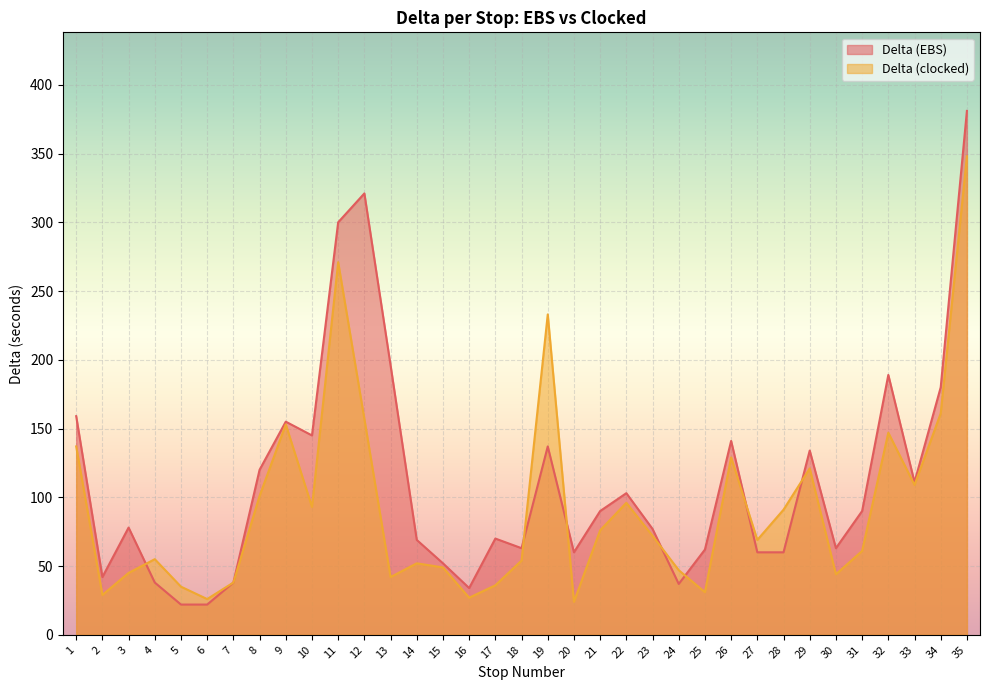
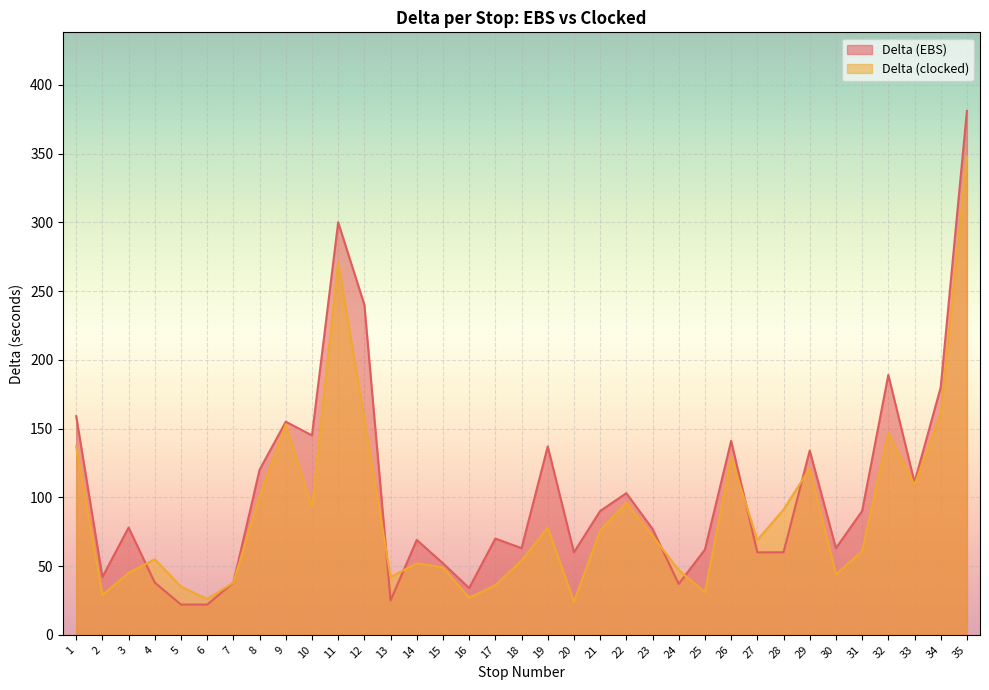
Delta (EBS), 12: 321 -> 240
Delta (EBS), 13: 196 -> 25
Delta (clocked), 19: 233 -> 78
